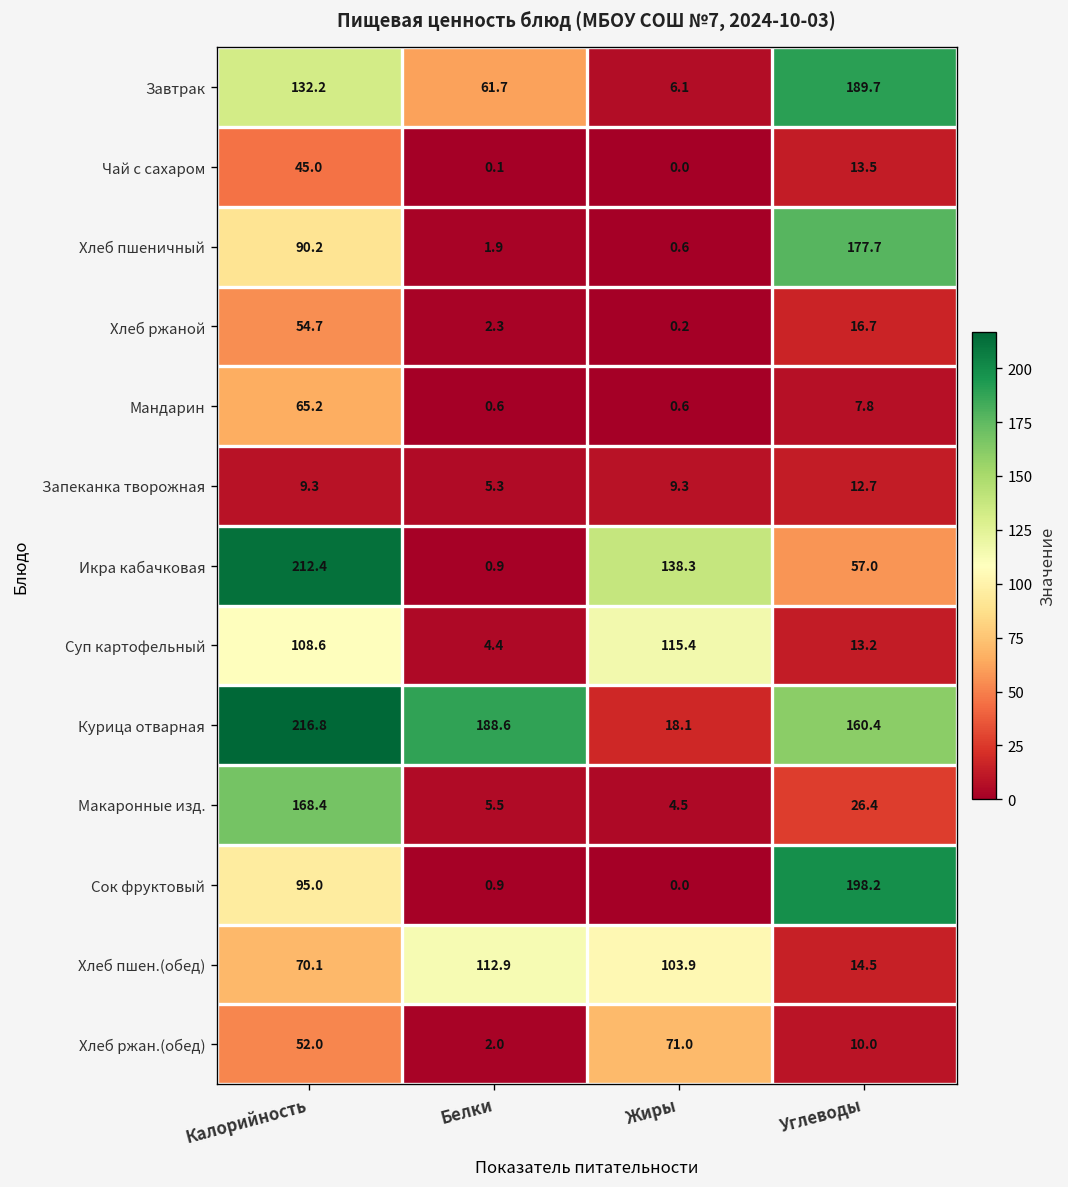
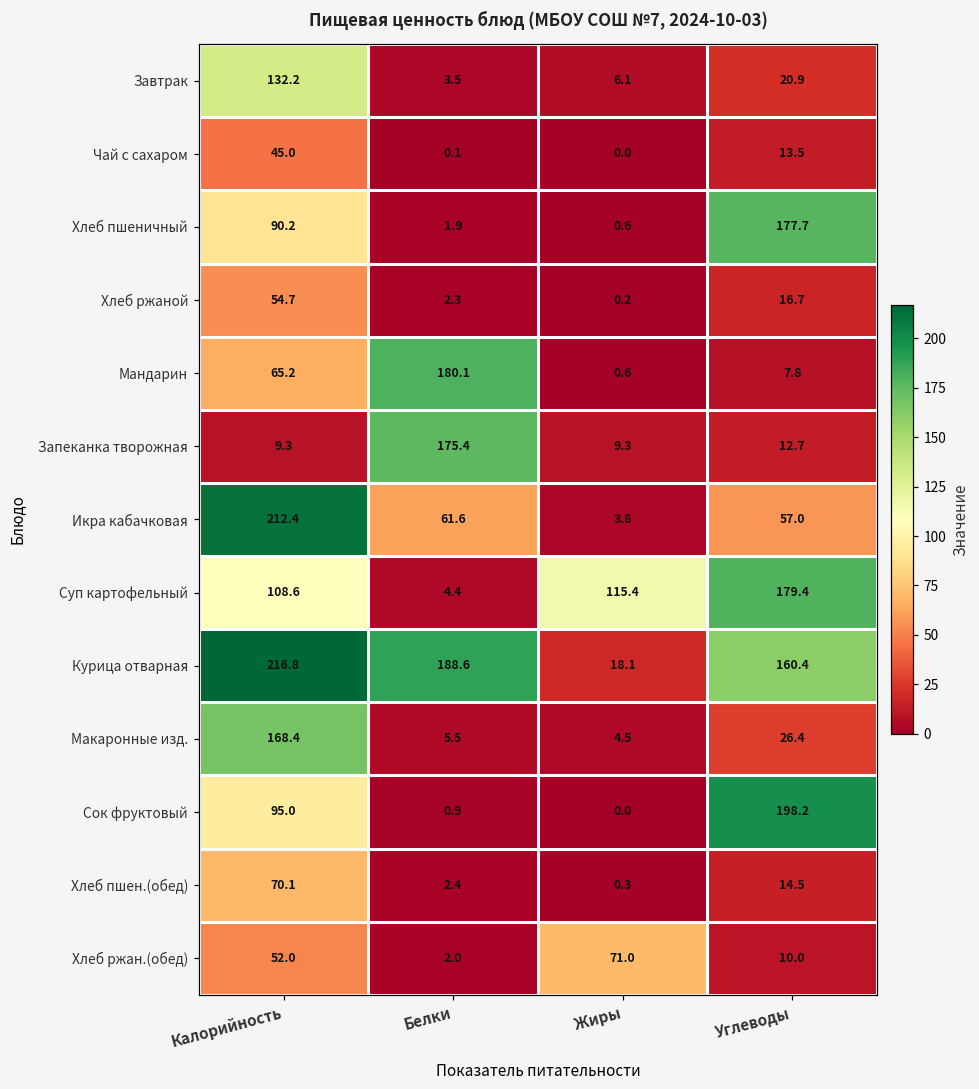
Завтрак, Белки: 61.7 -> 3.5
Завтрак, Углеводы: 189.7 -> 20.9
Мандарин, Белки: 0.6 -> 180.1
Запеканка творожная, Белки: 5.3 -> 175.4
Икра кабачковая, Белки: 0.9 -> 61.6
Икра кабачковая, Жиры: 138.3 -> 3.8
Суп картофельный, Углеводы: 13.2 -> 179.4
Хлеб пшен.(обед), Белки: 112.9 -> 2.4
Хлеб пшен.(обед), Жиры: 103.9 -> 0.3
